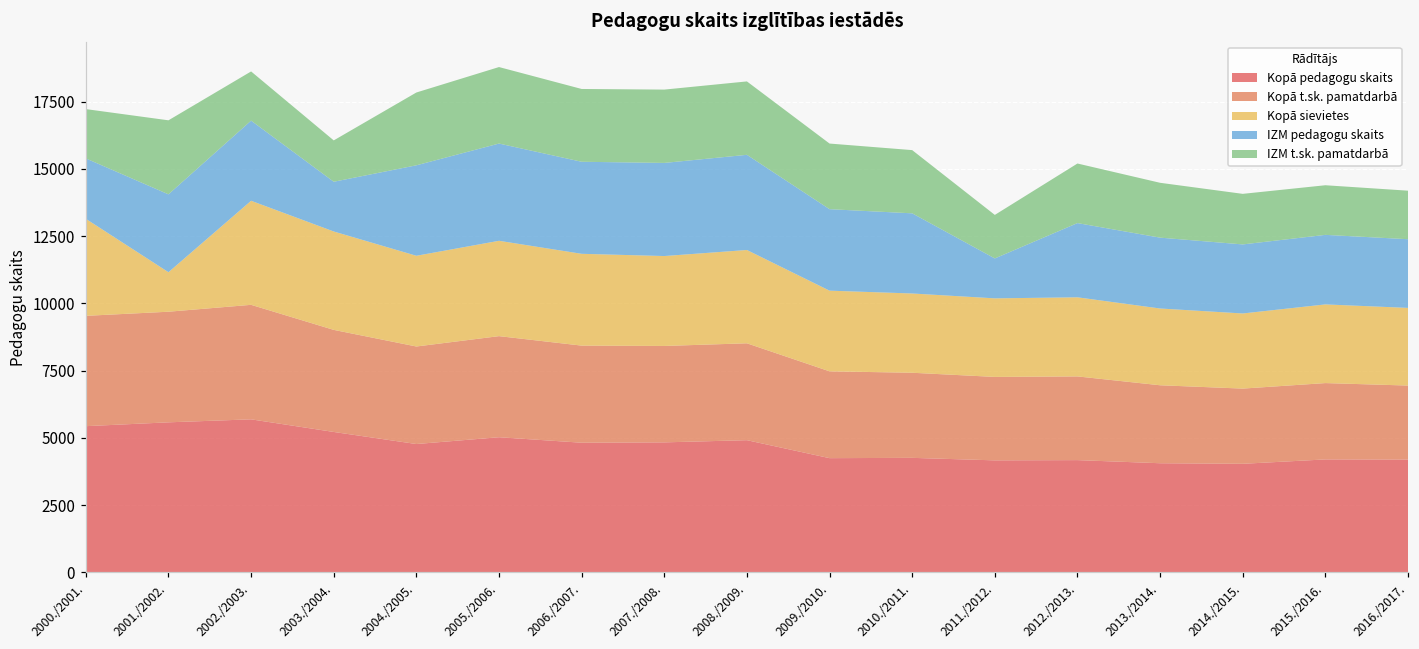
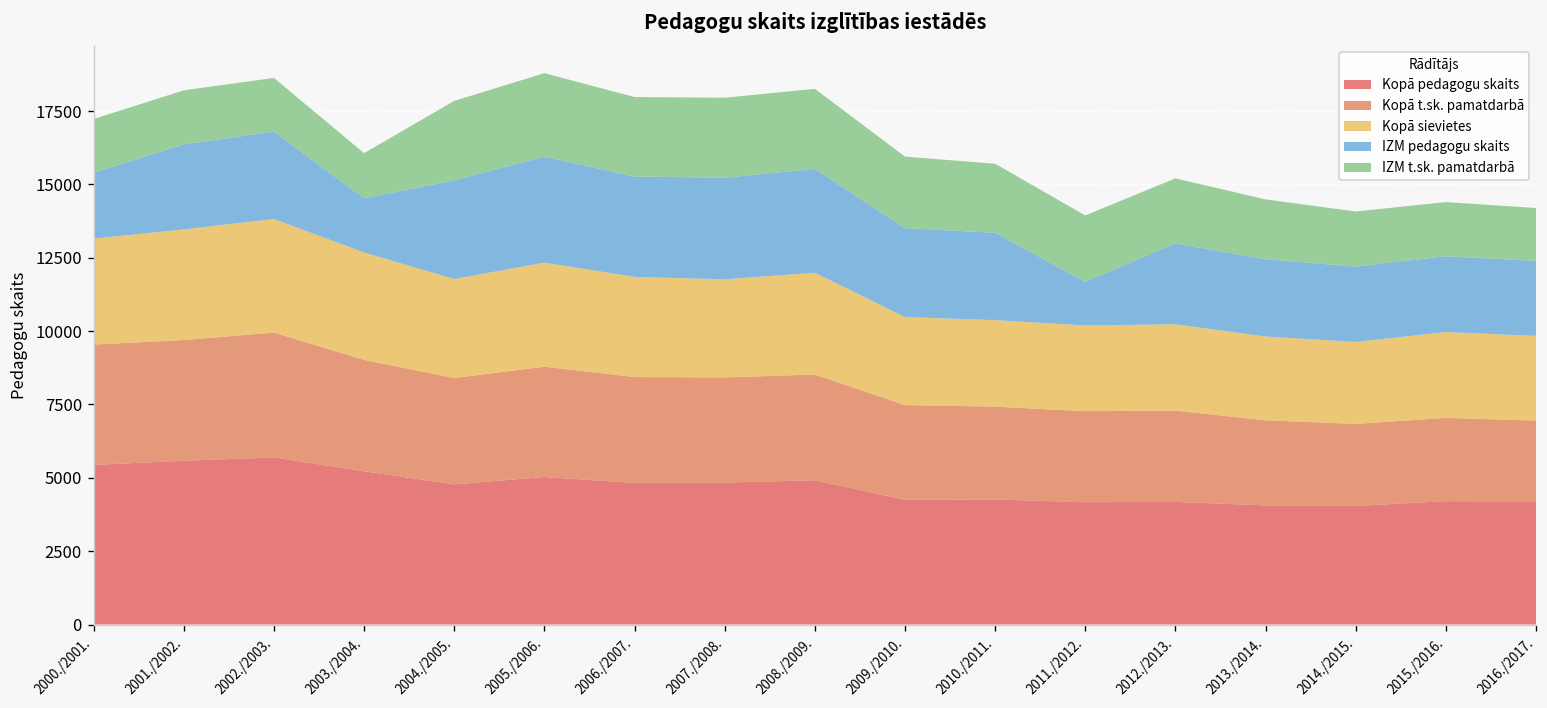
Kopā sievietes, 2001./2002.: 1500 -> 3800
IZM t.sk. pamatdarbā, 2001./2002.: 2800 -> 1800
IZM t.sk. pamatdarbā, 2011./2012.: 1600 -> 2300
